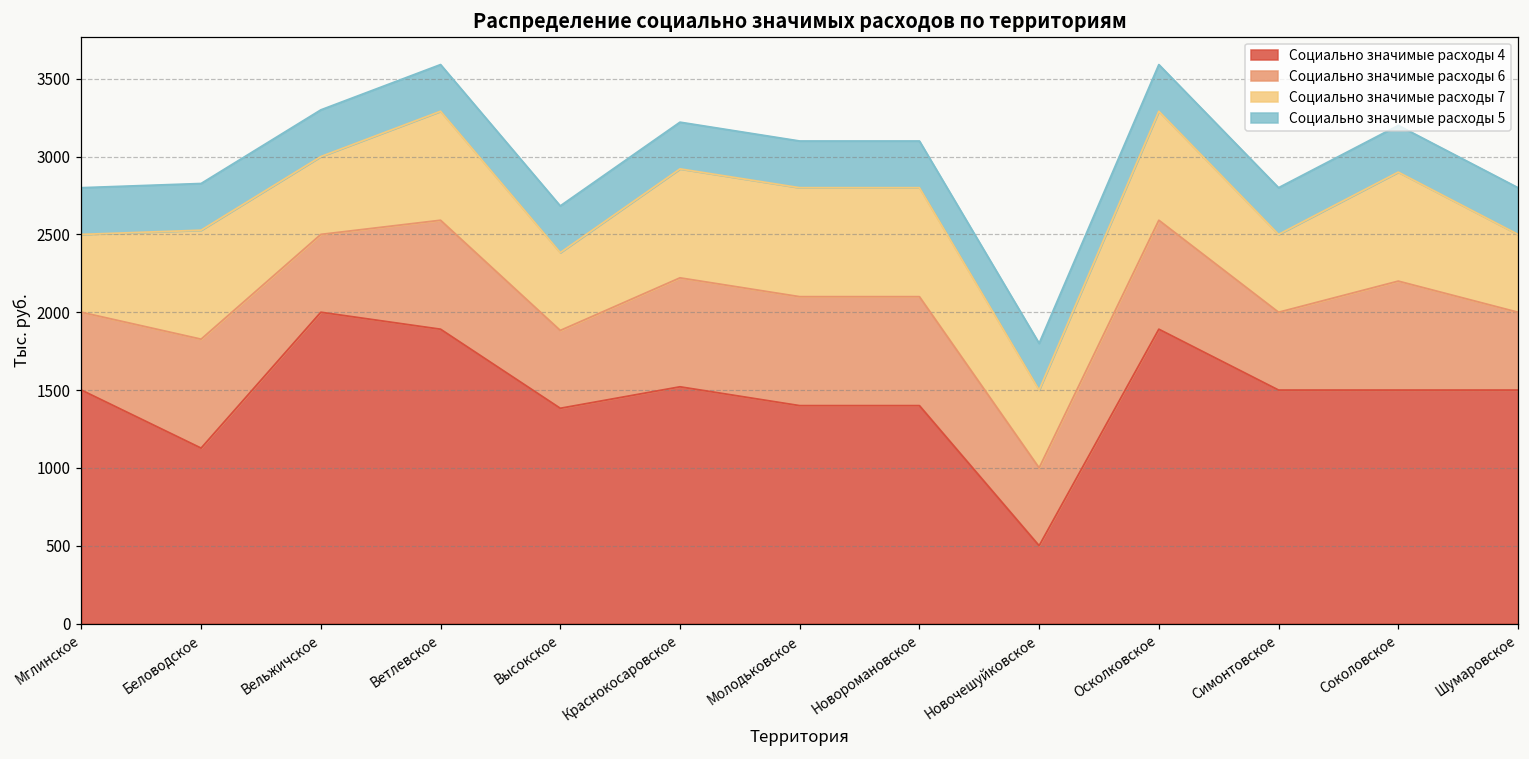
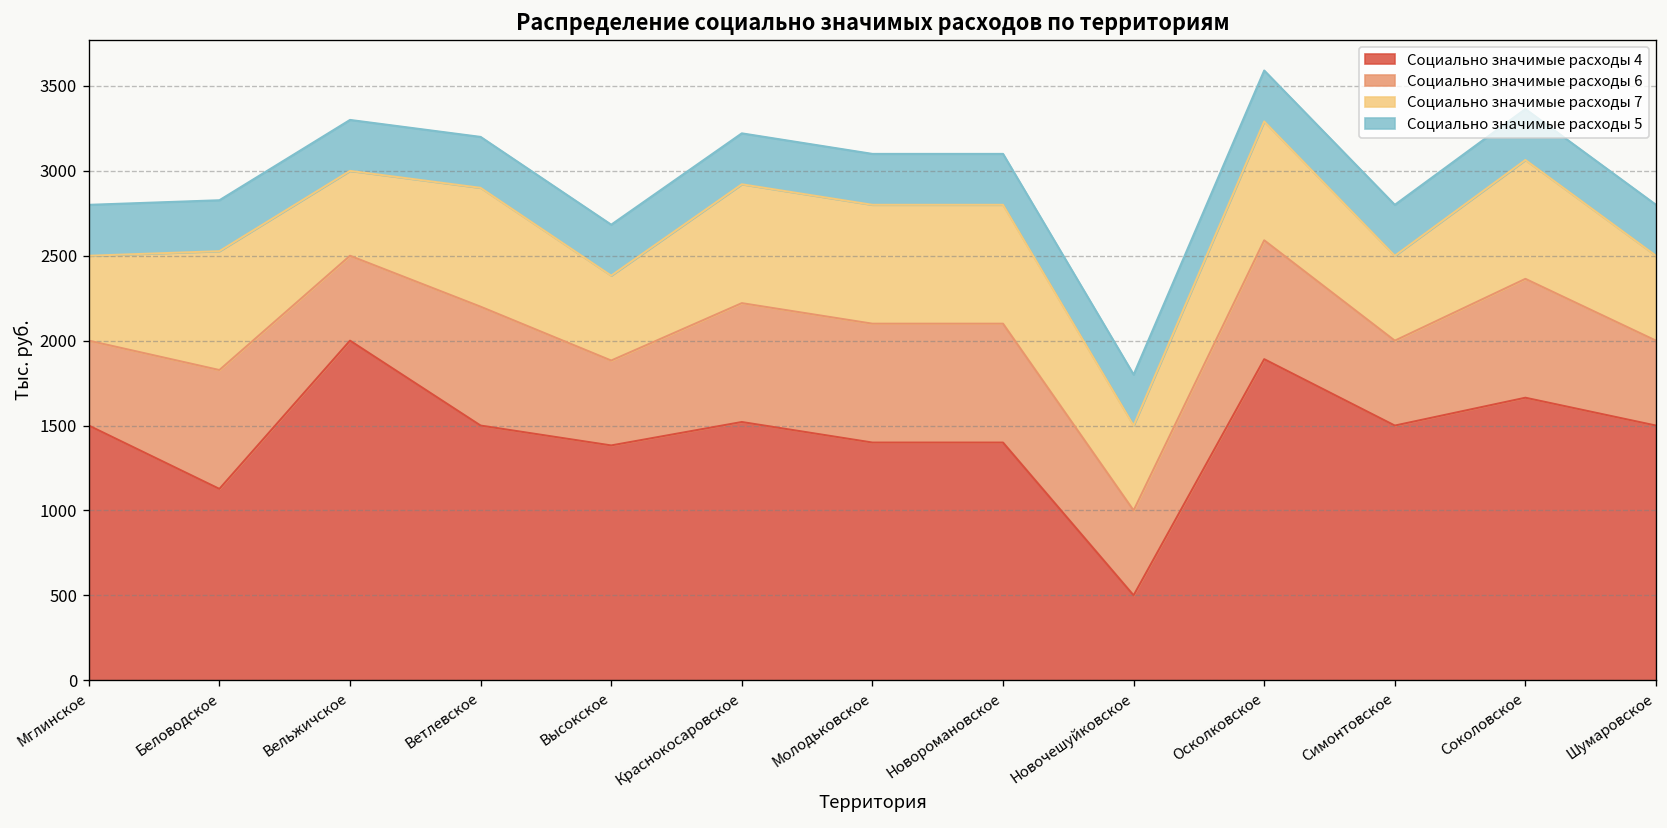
Социально значимые расходы 4, Ветлевское: 1890 -> 1500
Социально значимые расходы 4, Соколовское: 1500 -> 1660
